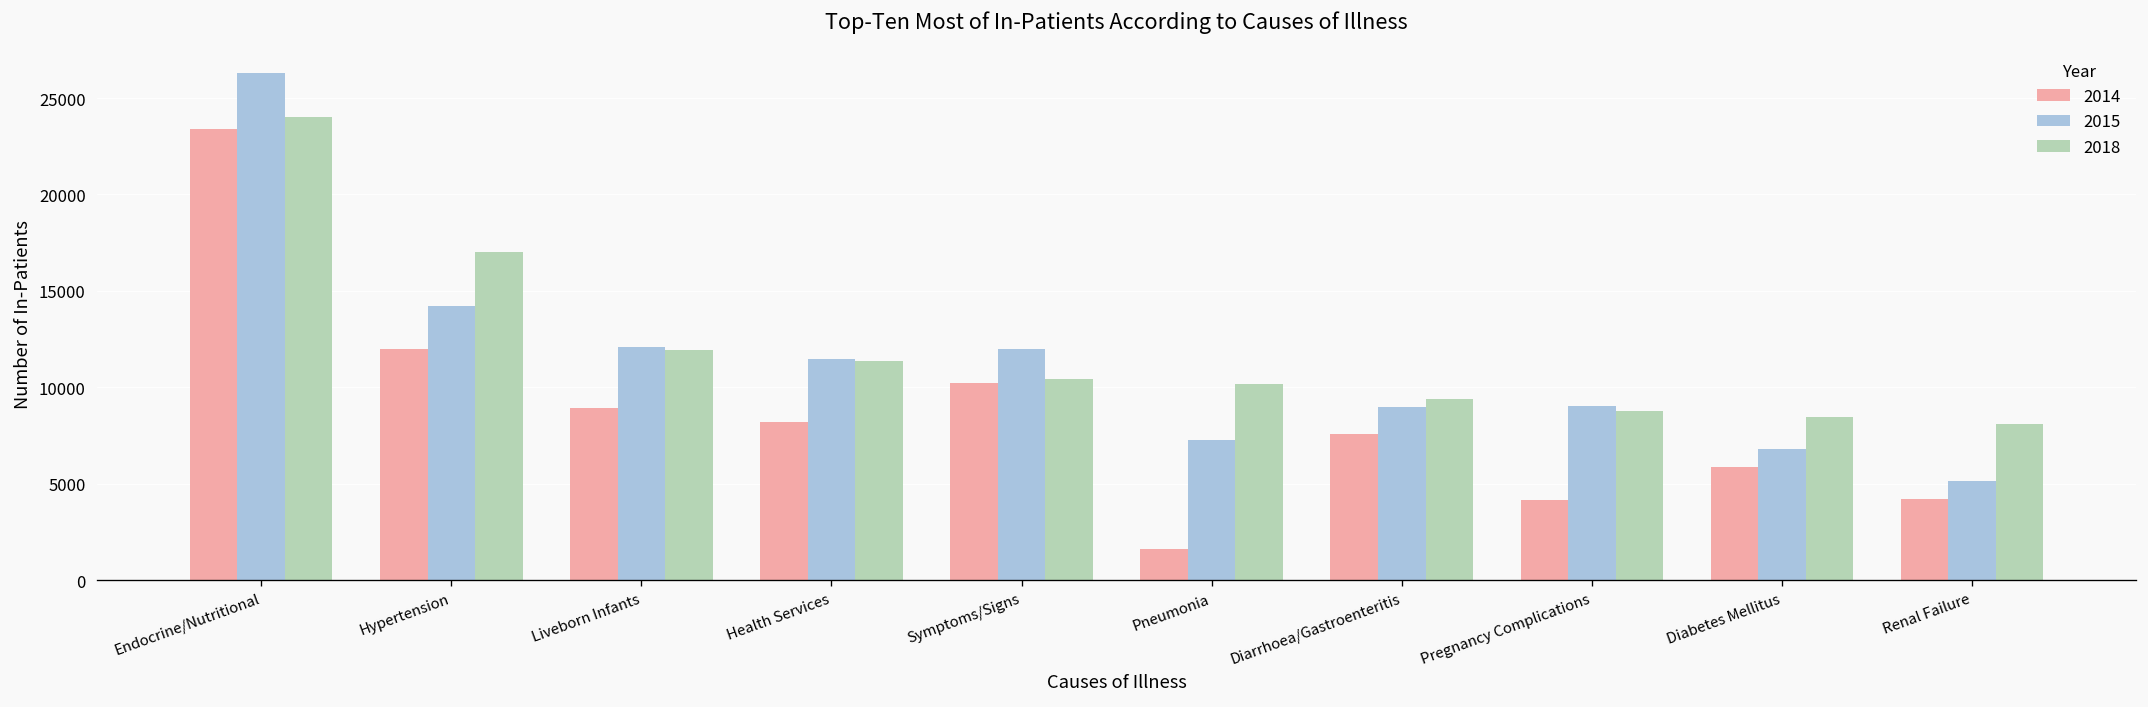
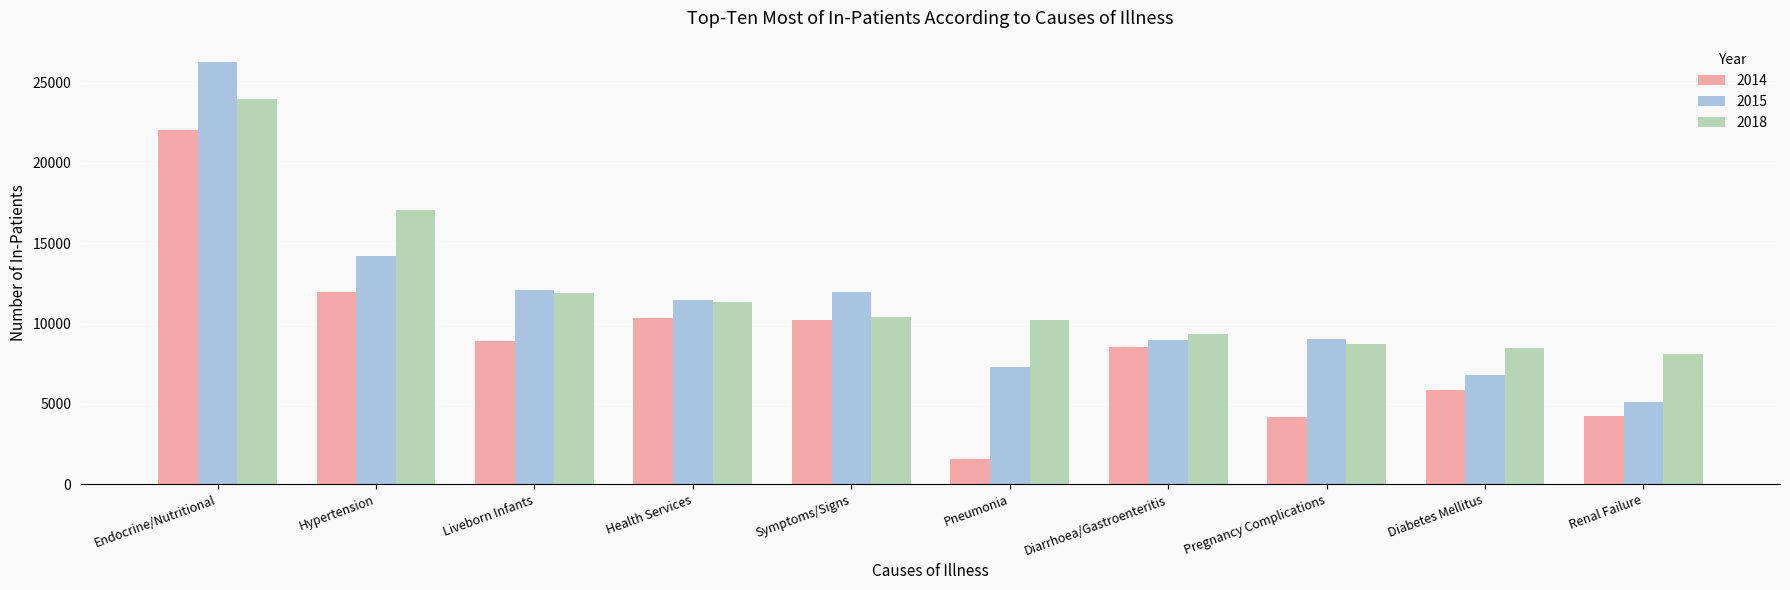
2014, Endocrine/Nutritional: 23400 -> 22100
2014, Health Services: 8200 -> 10400
2014, Diarrhoea/Gastroenteritis: 7600 -> 8600
